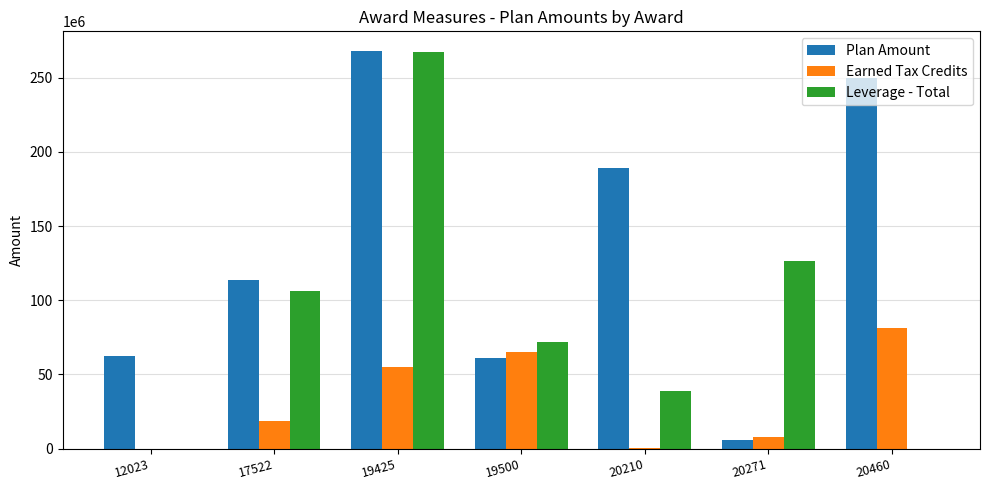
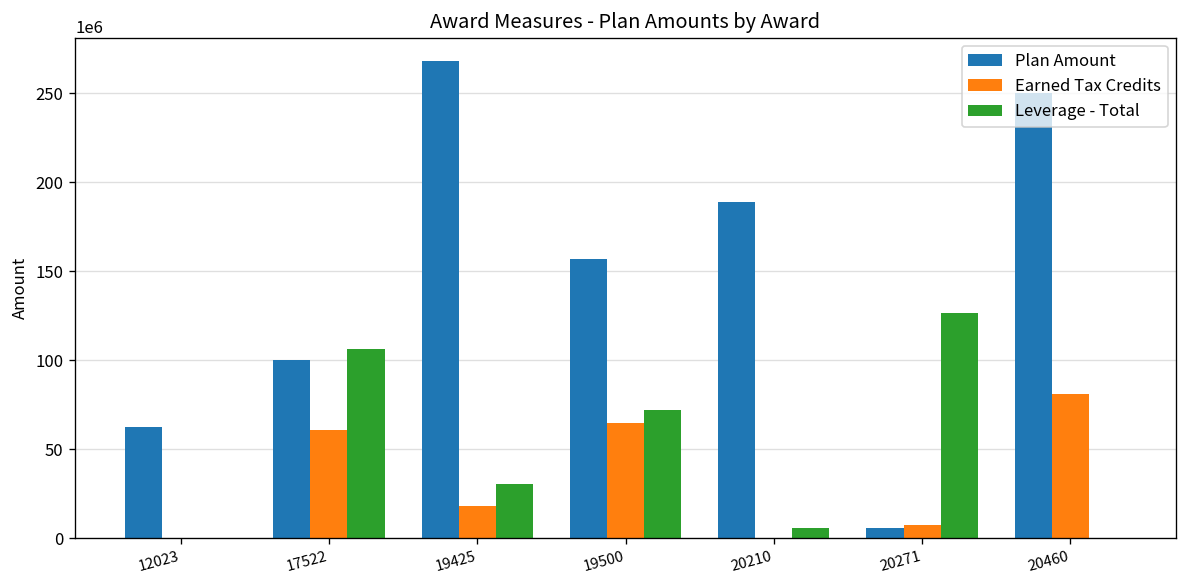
Plan Amount, 17522: 113000000 -> 100000000
Earned Tax Credits, 17522: 19000000 -> 61000000
Earned Tax Credits, 19425: 55000000 -> 18000000
Leverage - Total, 19425: 268000000 -> 31000000
Plan Amount, 19500: 61000000 -> 157000000
Leverage - Total, 20210: 39000000 -> 6000000
